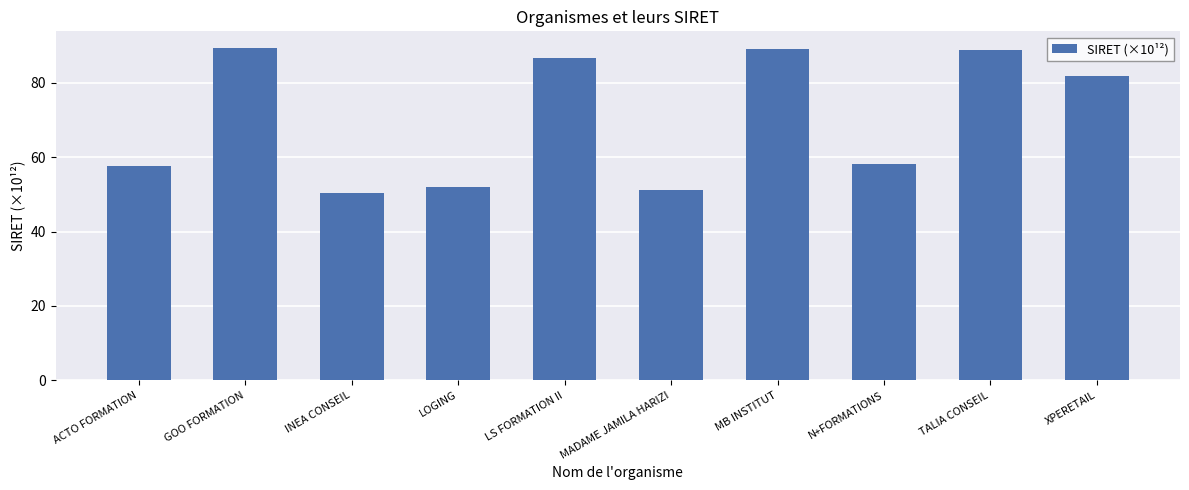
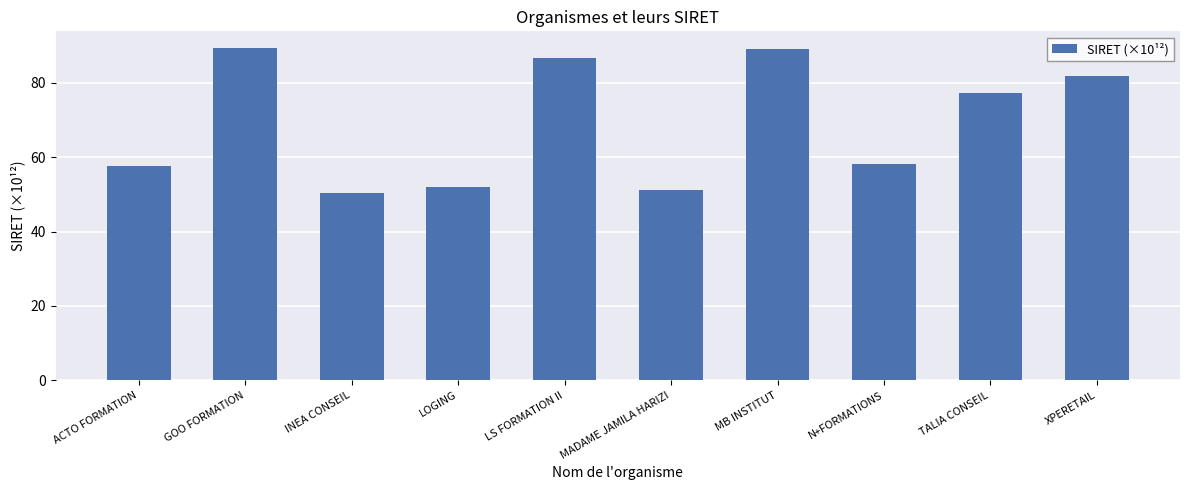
TALIA CONSEIL: 89 -> 77
